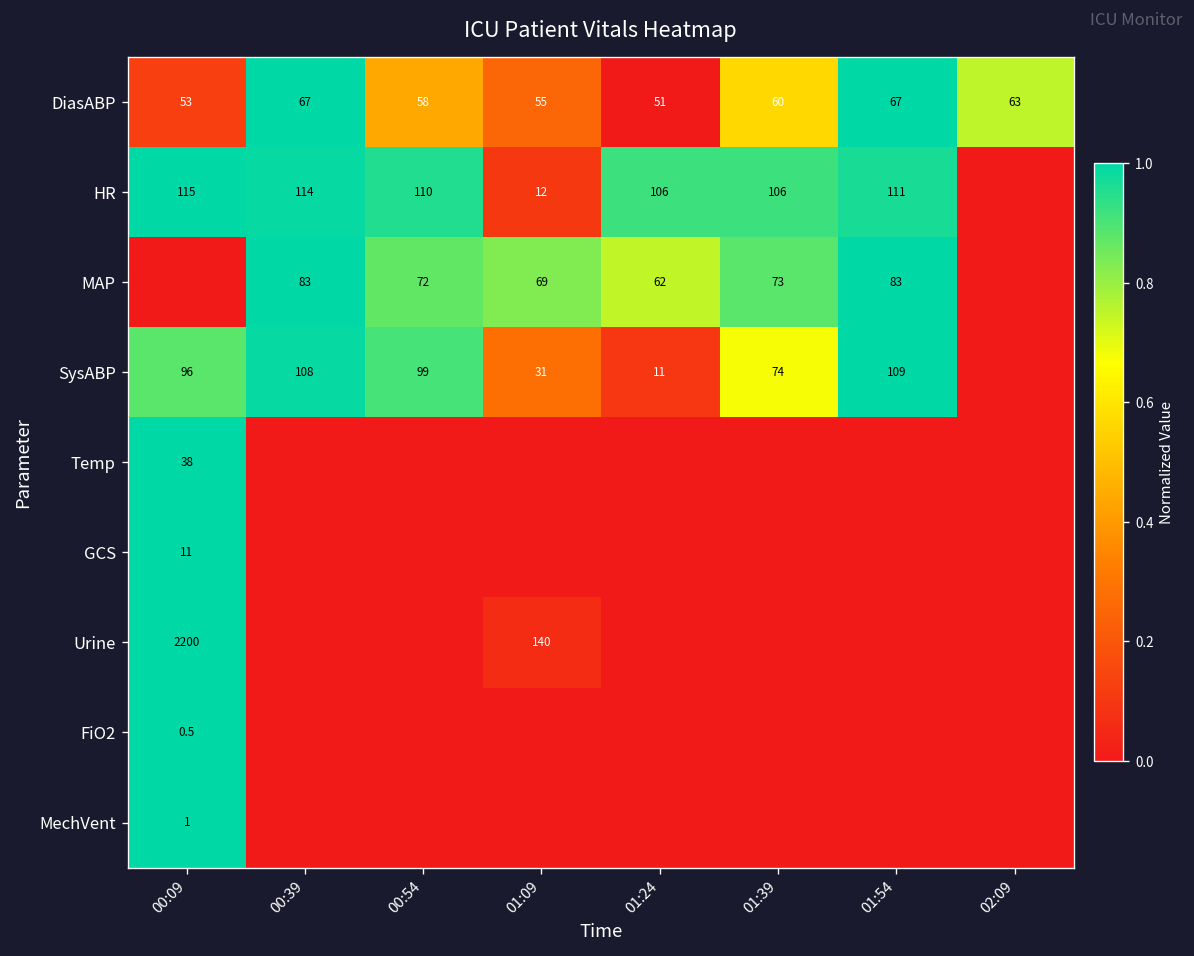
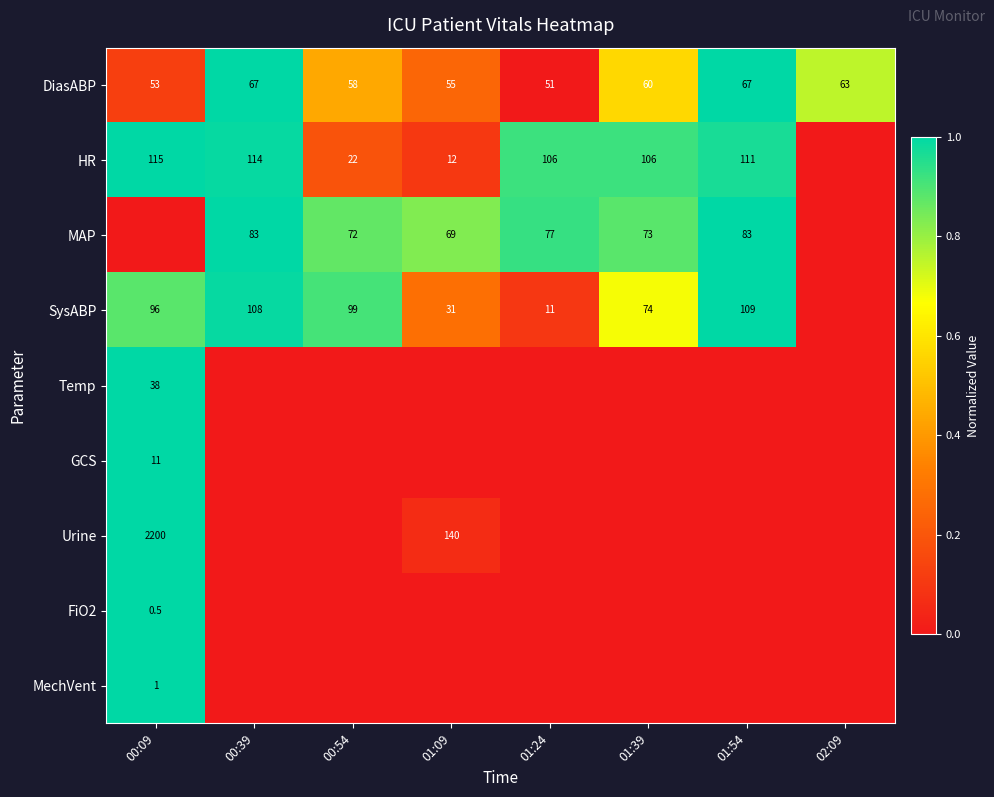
HR, 00:54: 110 -> 22
MAP, 01:24: 62 -> 77
